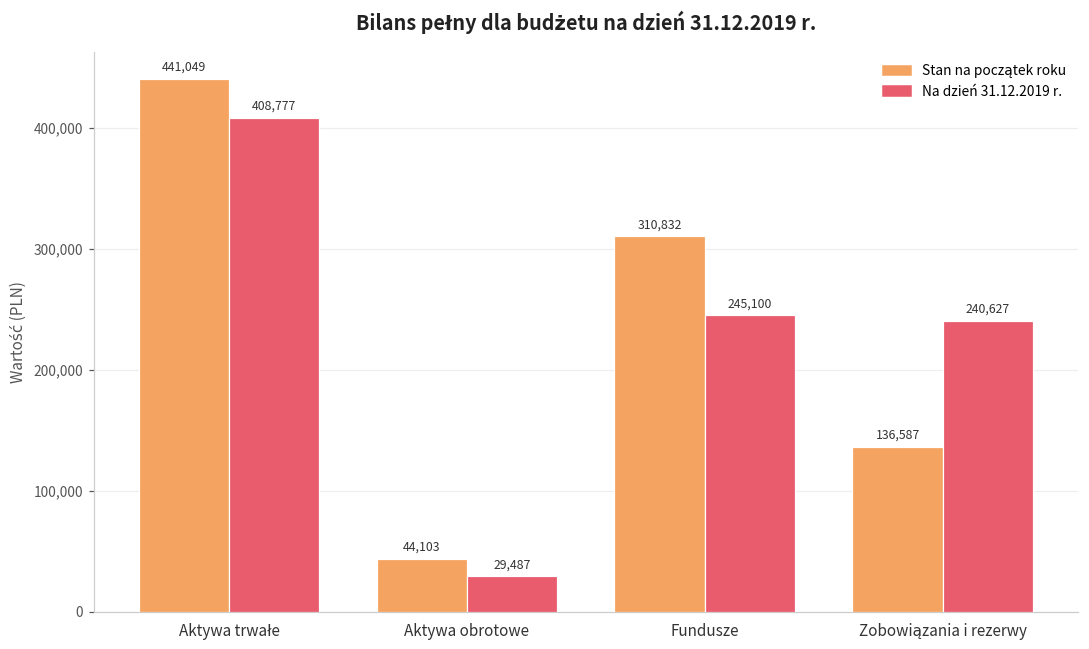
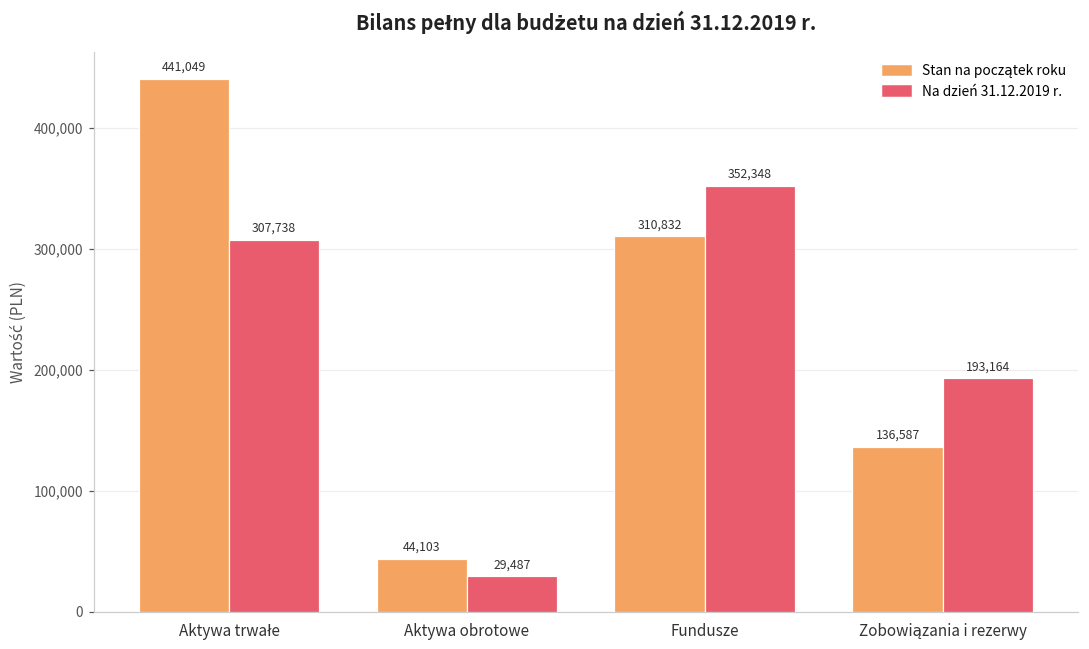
Na dzień 31.12.2019 r., Aktywa trwałe: 408,777 -> 307,738
Na dzień 31.12.2019 r., Fundusze: 245,100 -> 352,348
Na dzień 31.12.2019 r., Zobowiązania i rezerwy: 240,627 -> 193,164
